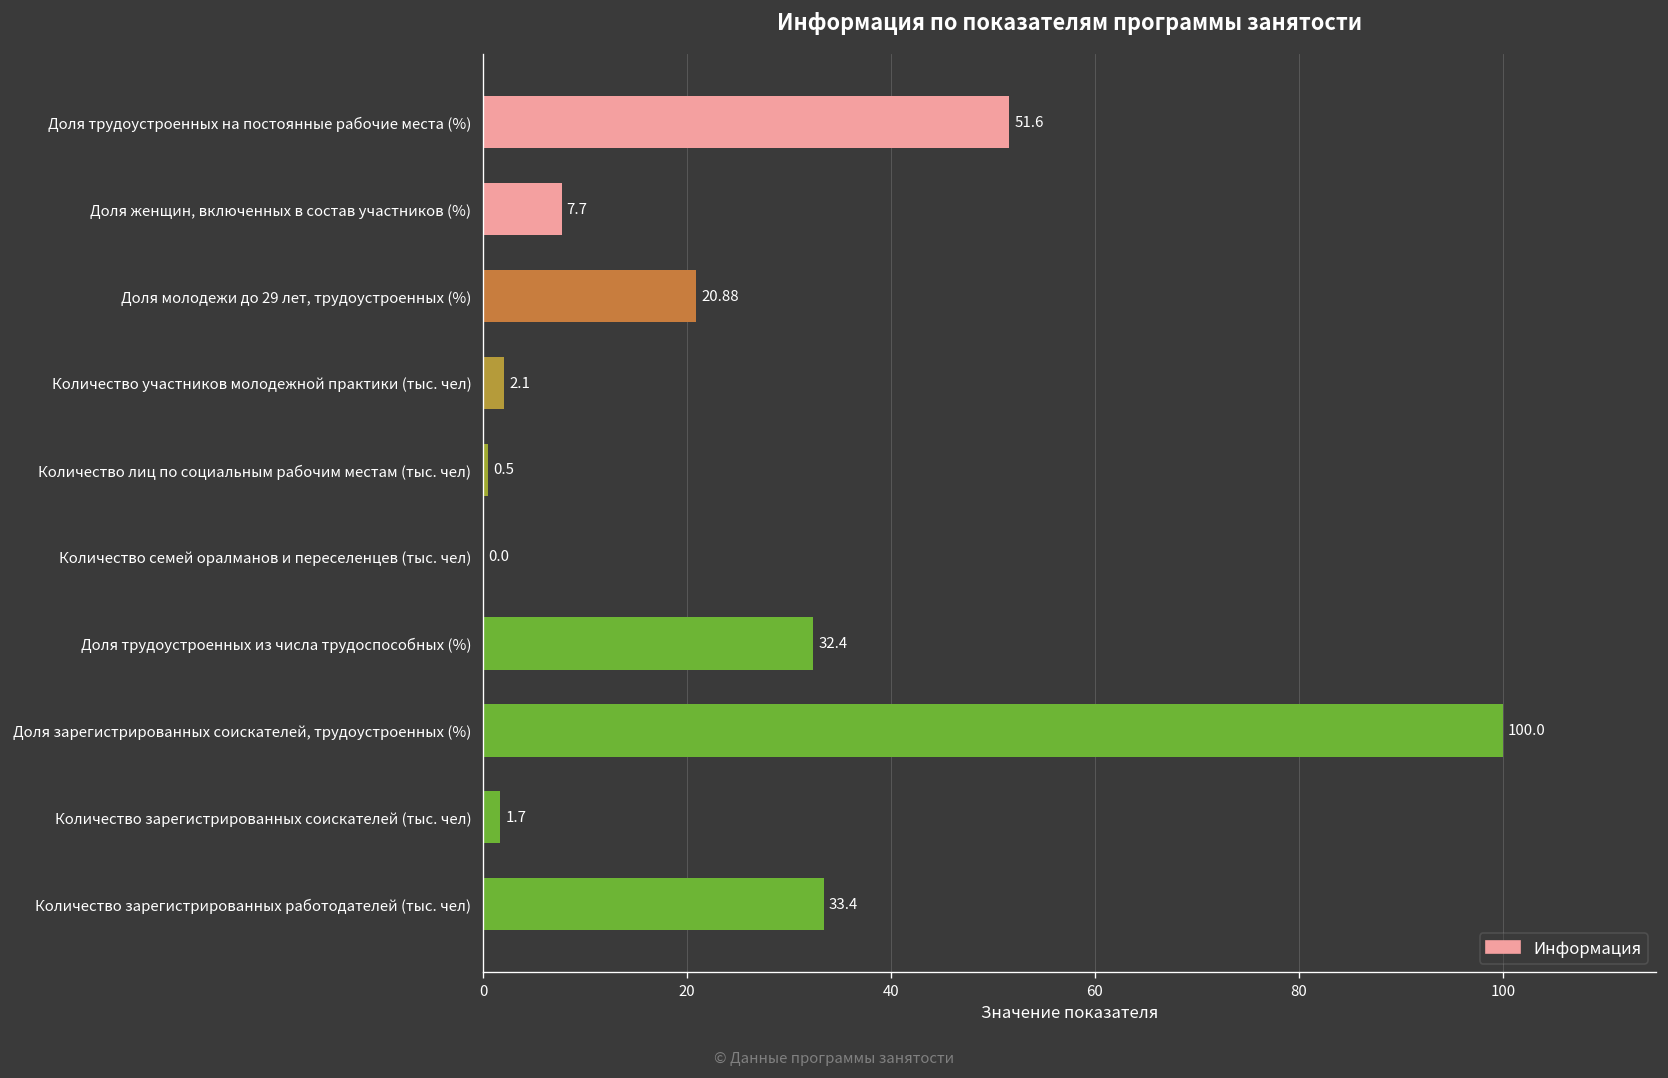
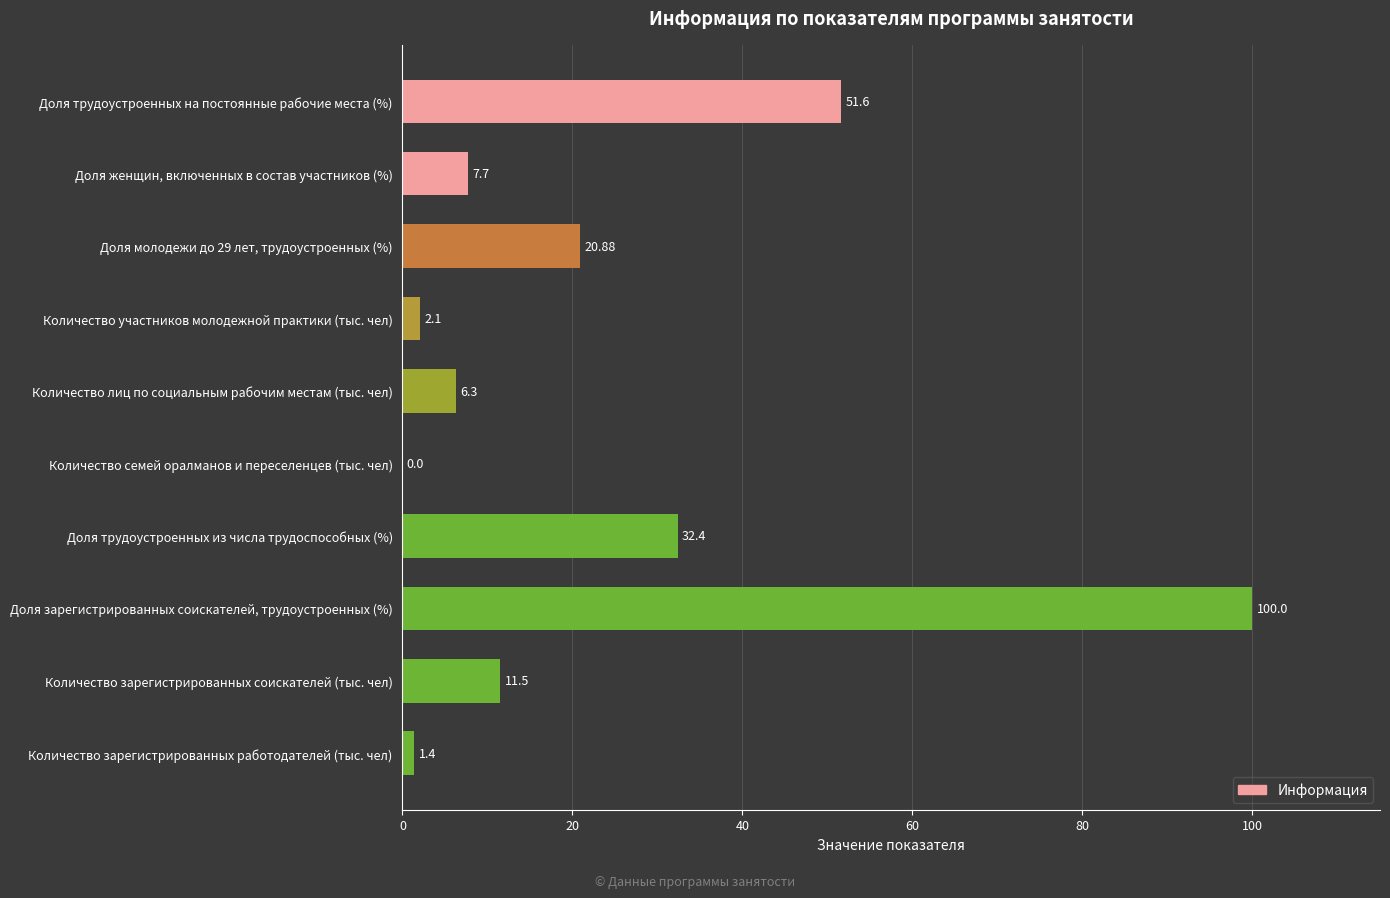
Количество лиц по социальным рабочим местам (тыс. чел): 0.5 -> 6.3
Количество зарегистрированных соискателей (тыс. чел): 1.7 -> 11.5
Количество зарегистрированных работодателей (тыс. чел): 33.4 -> 1.4
